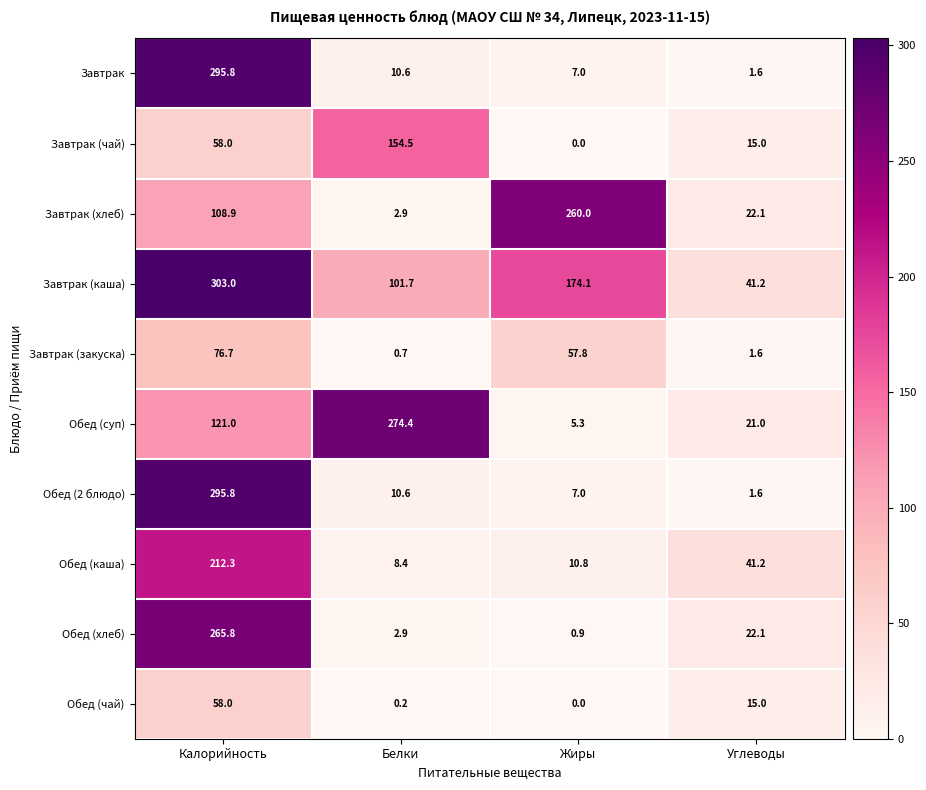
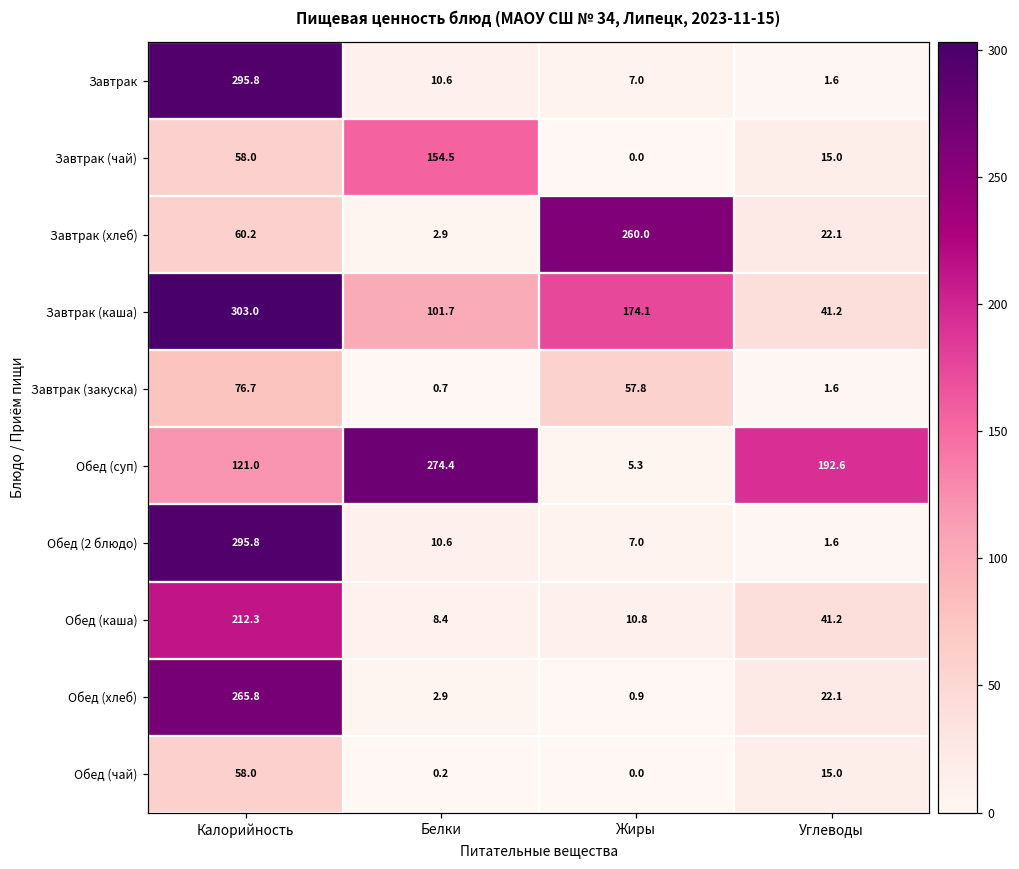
Завтрак (хлеб), Калорийность: 108.9 -> 60.2
Обед (суп), Углеводы: 21.0 -> 192.6
